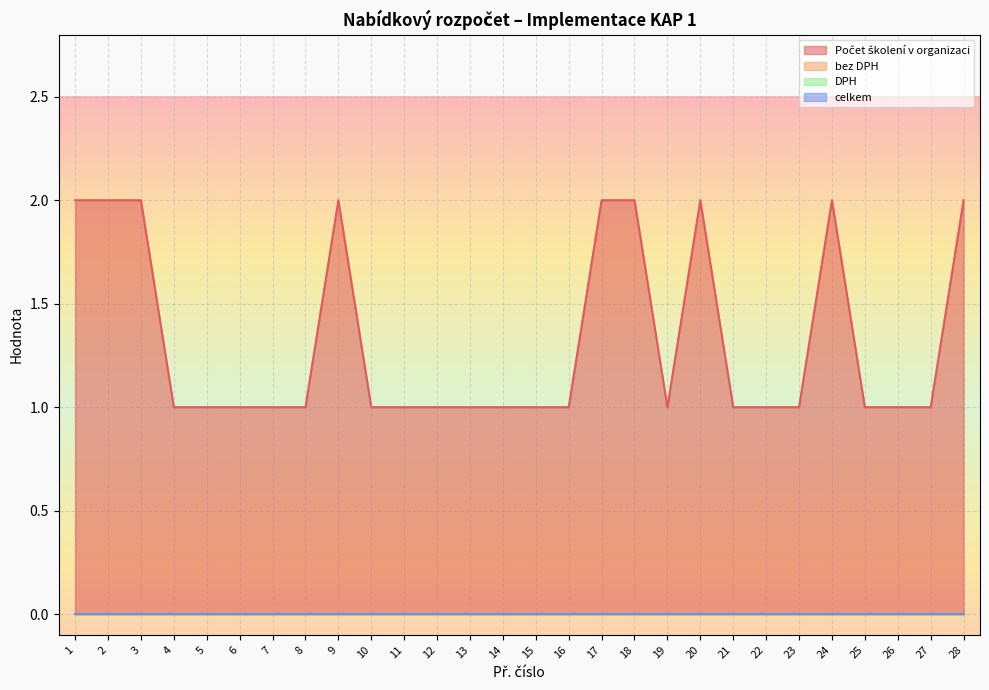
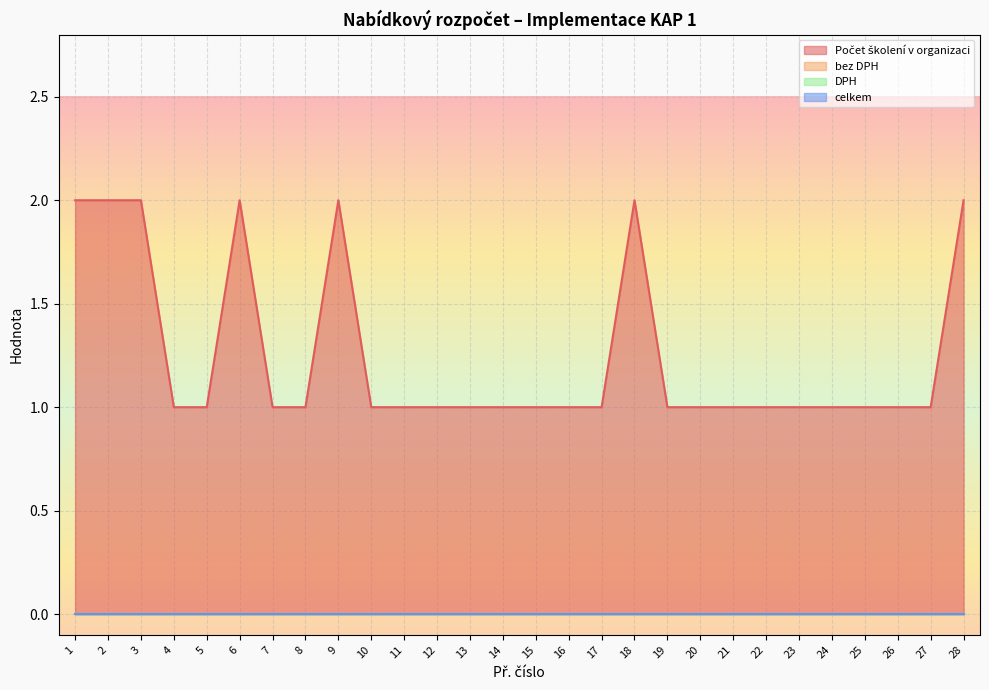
Počet školení v organizaci, 6: 1 -> 2
Počet školení v organizaci, 17: 2 -> 1
Počet školení v organizaci, 20: 2 -> 1
Počet školení v organizaci, 24: 2 -> 1
